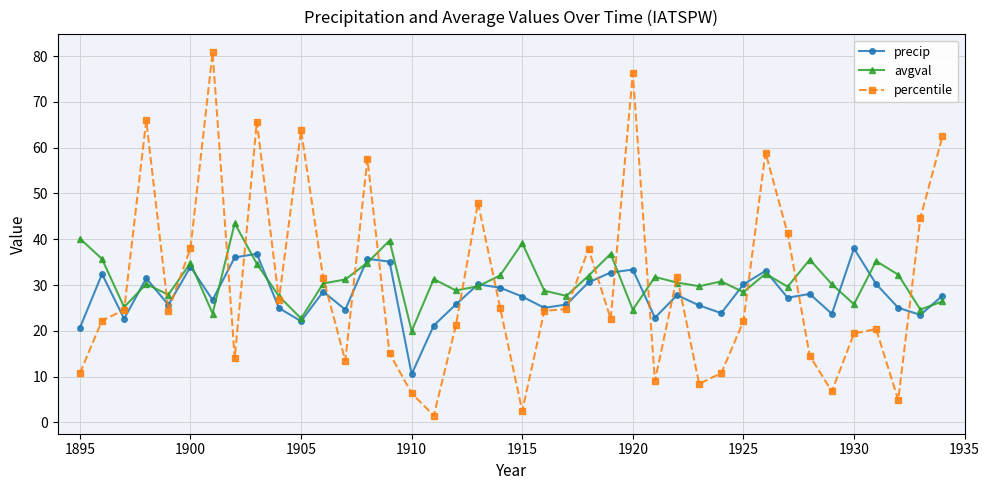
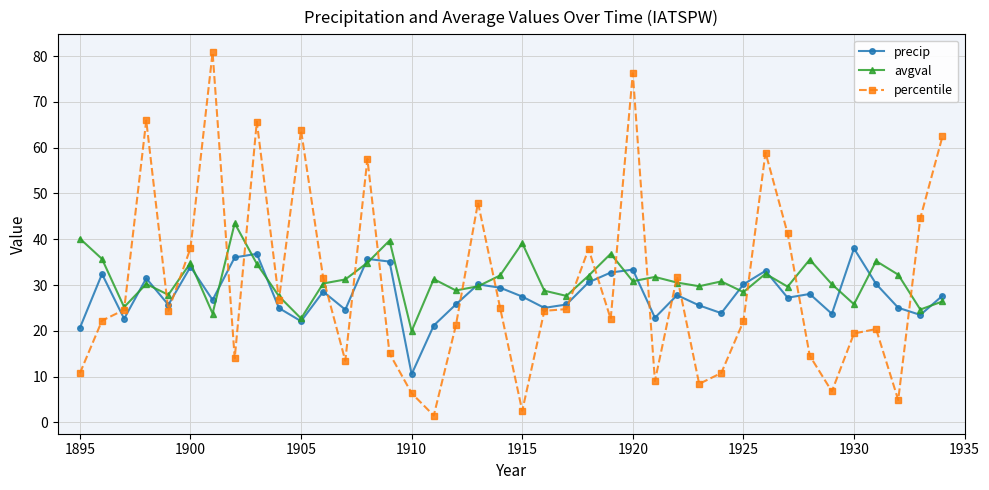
avgval, 1920: 25 -> 31
